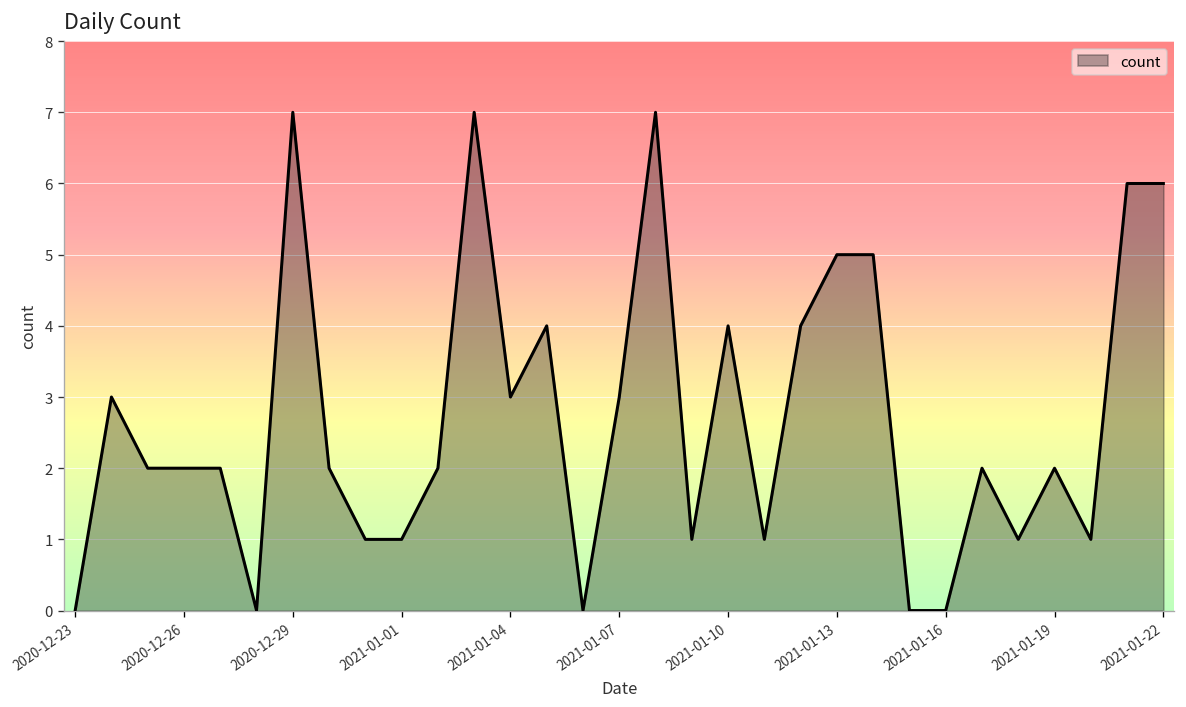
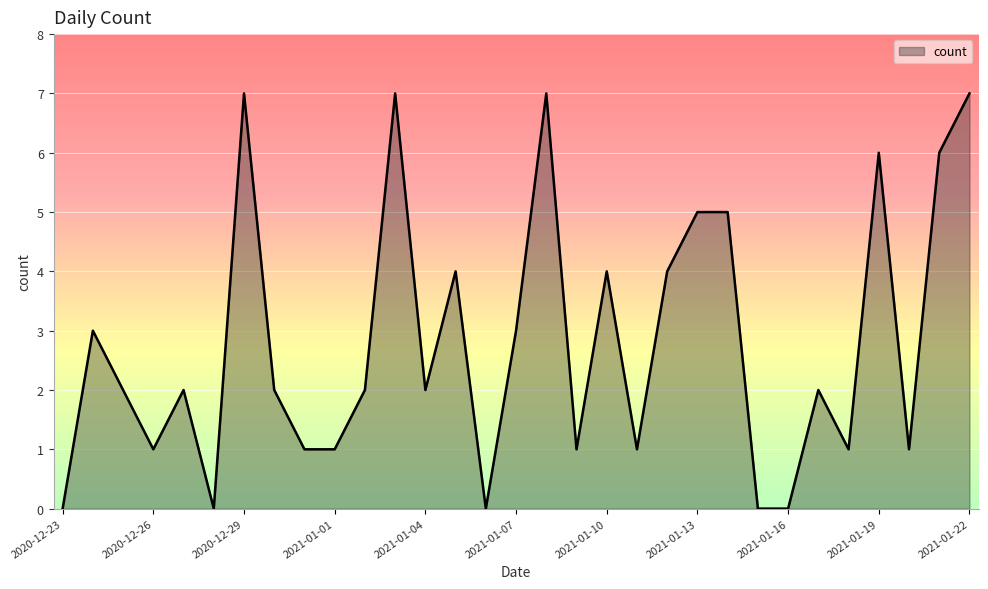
2020-12-26: 2 -> 1
2021-01-04: 3 -> 2
2021-01-19: 2 -> 6
2021-01-22: 6 -> 7
